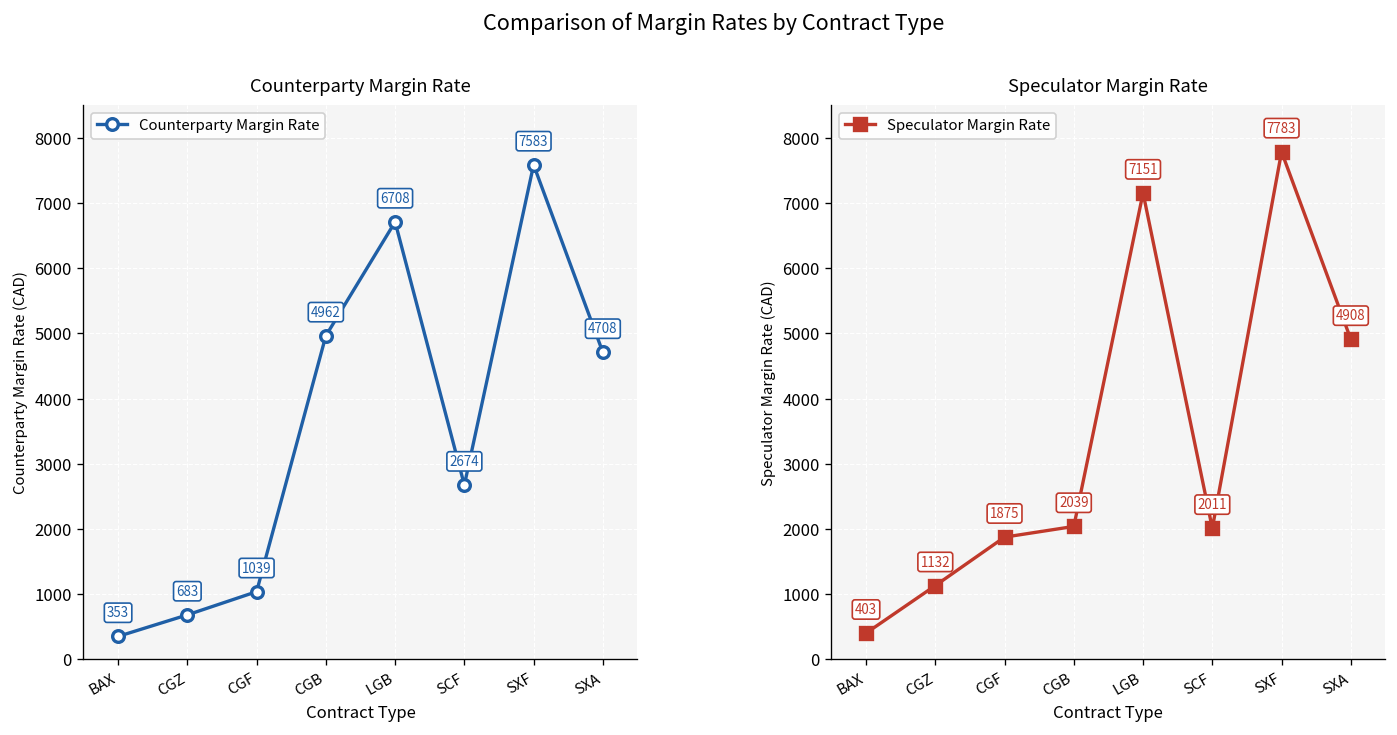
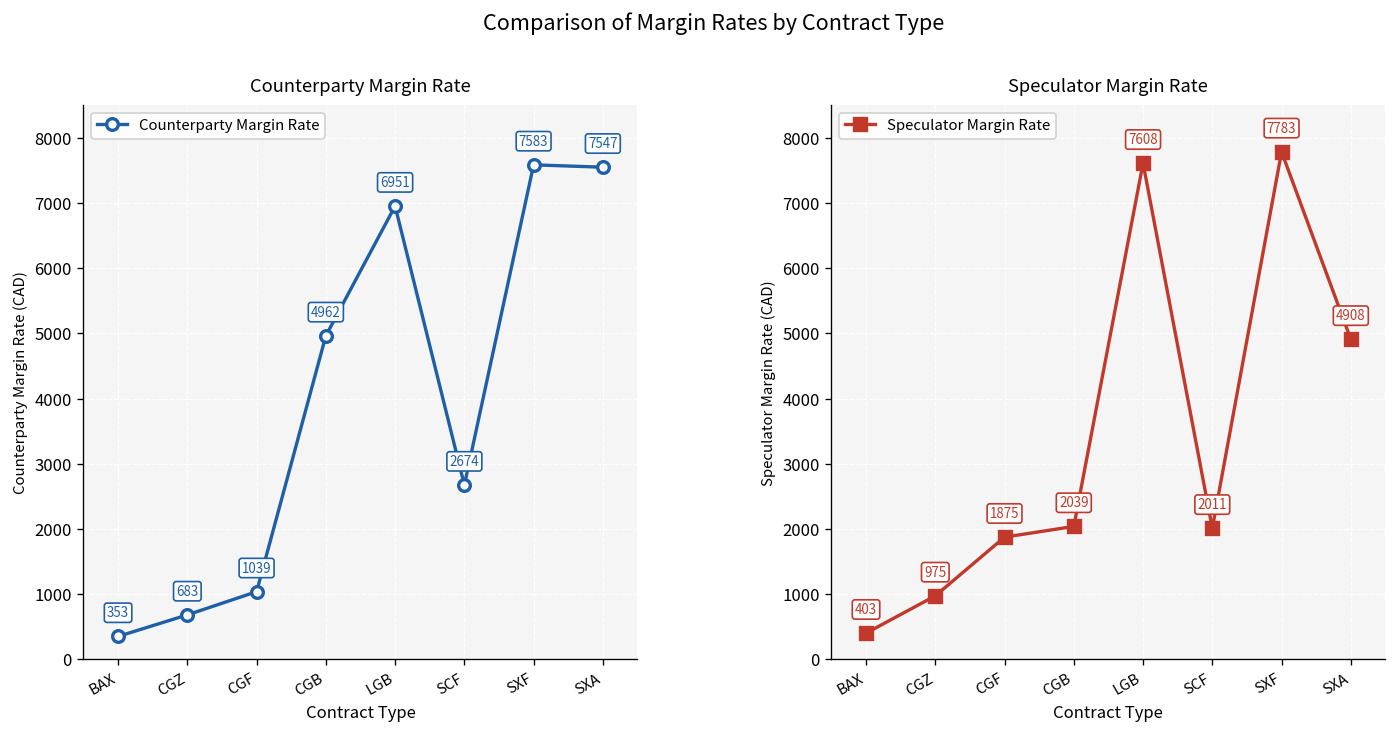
Counterparty Margin Rate, LGB: 6708 -> 6951
Counterparty Margin Rate, SXA: 4708 -> 7547
Speculator Margin Rate, CGZ: 1132 -> 975
Speculator Margin Rate, LGB: 7151 -> 7608
